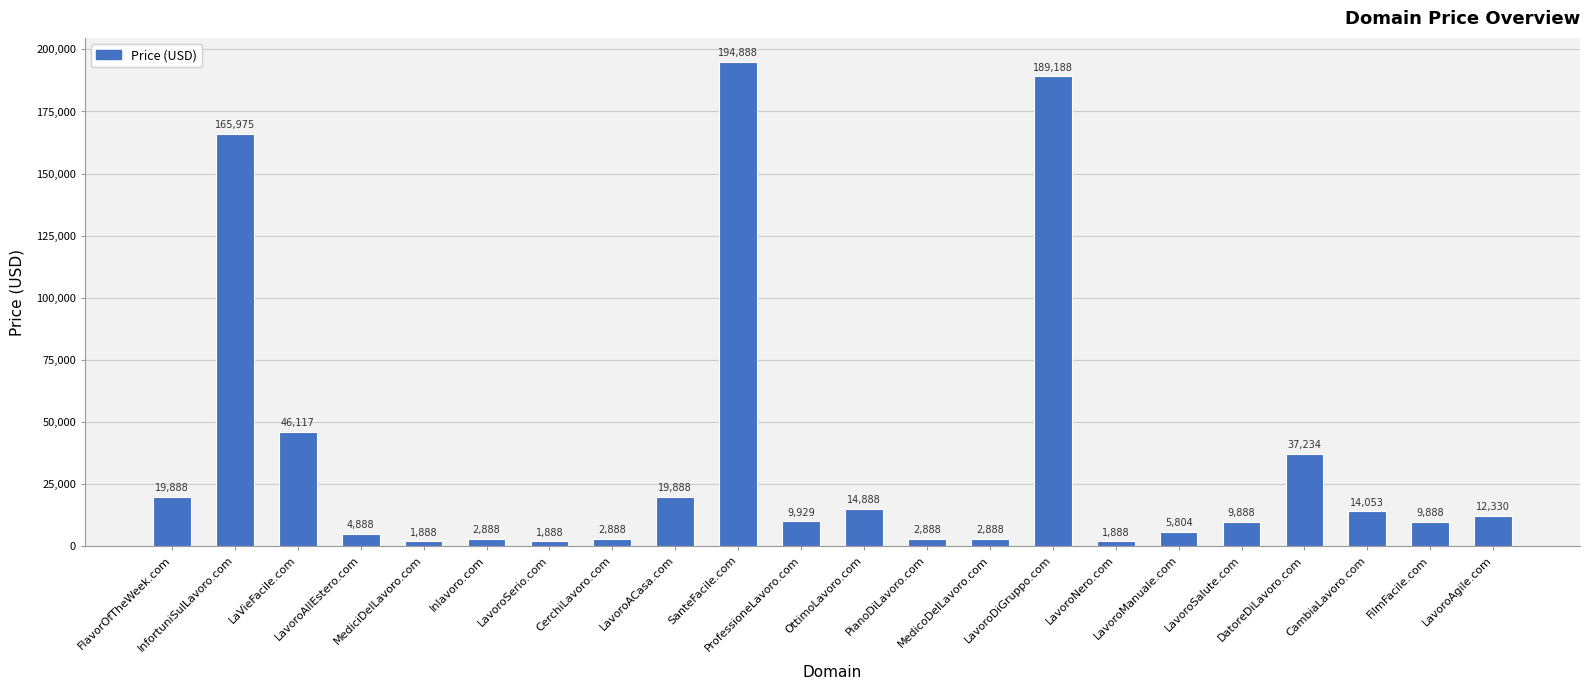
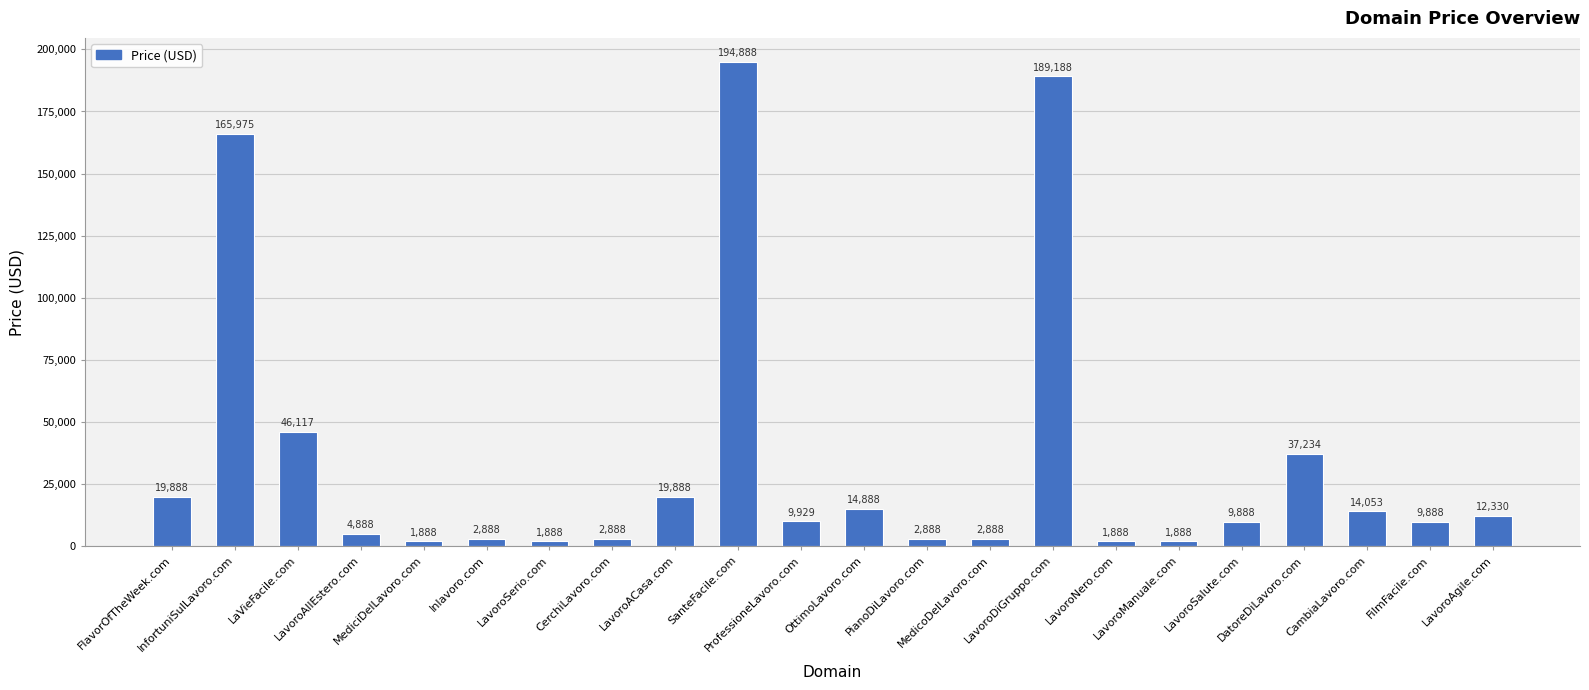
LavoroManuale.com: 5,804 -> 1,888
